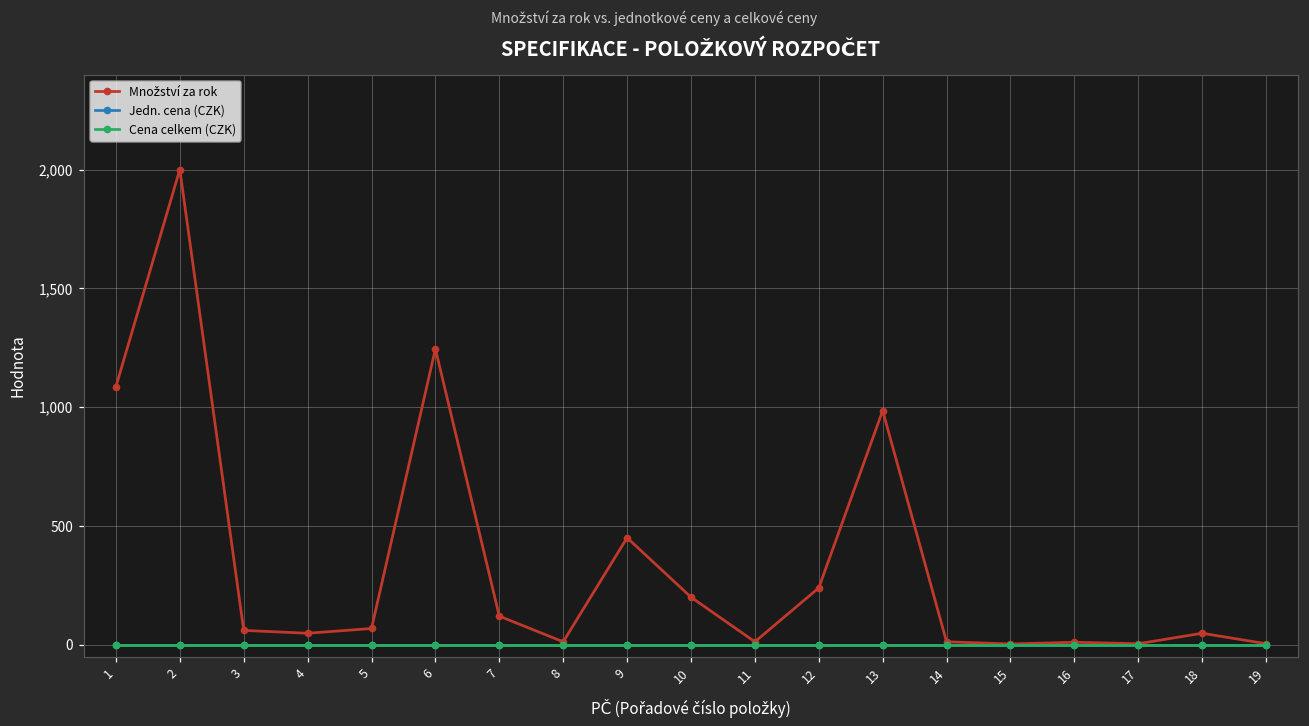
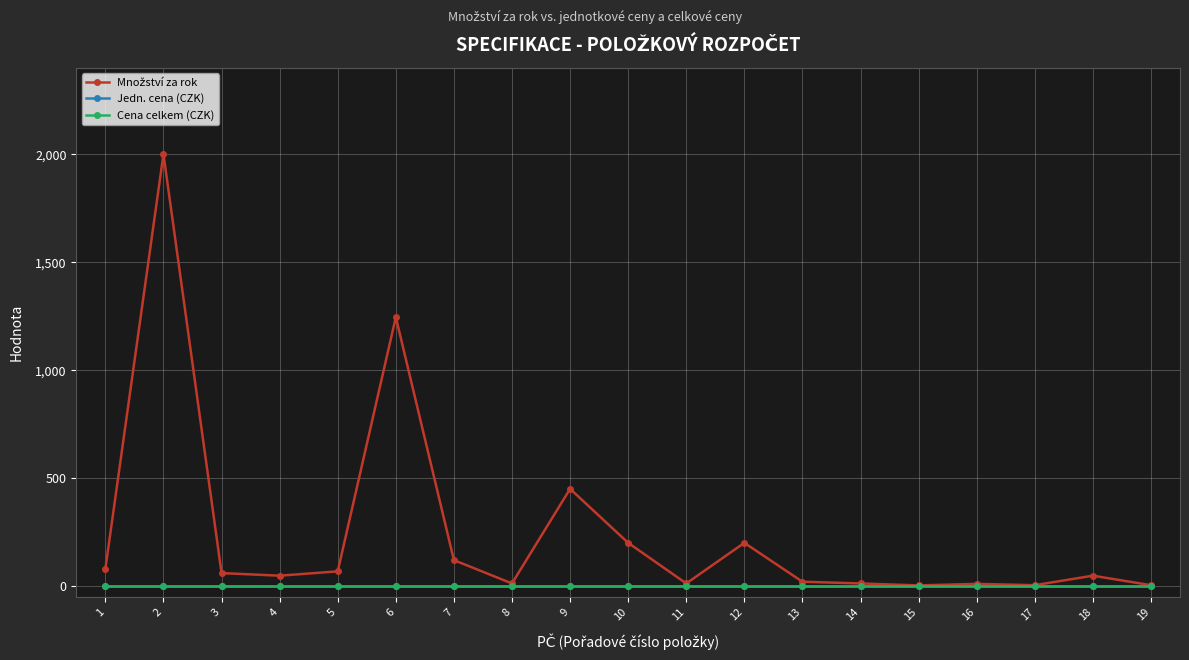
Množství za rok, 1: 1,090 -> 80
Množství za rok, 12: 240 -> 200
Množství za rok, 13: 990 -> 20
